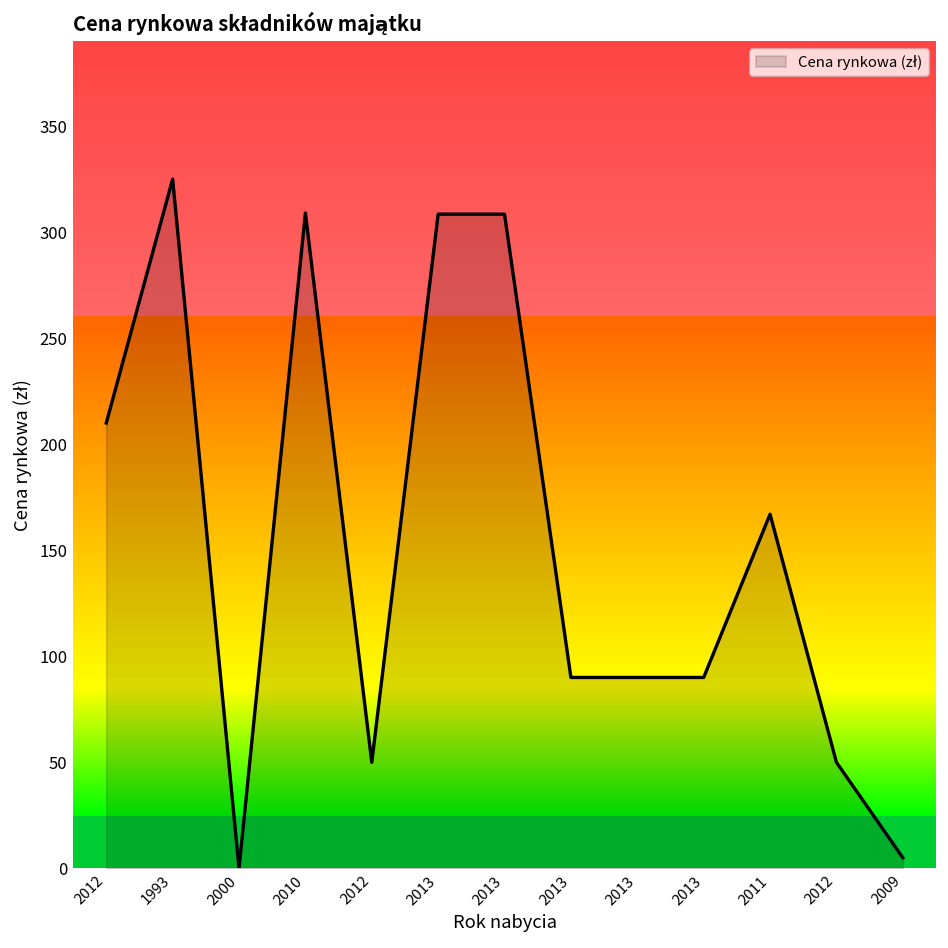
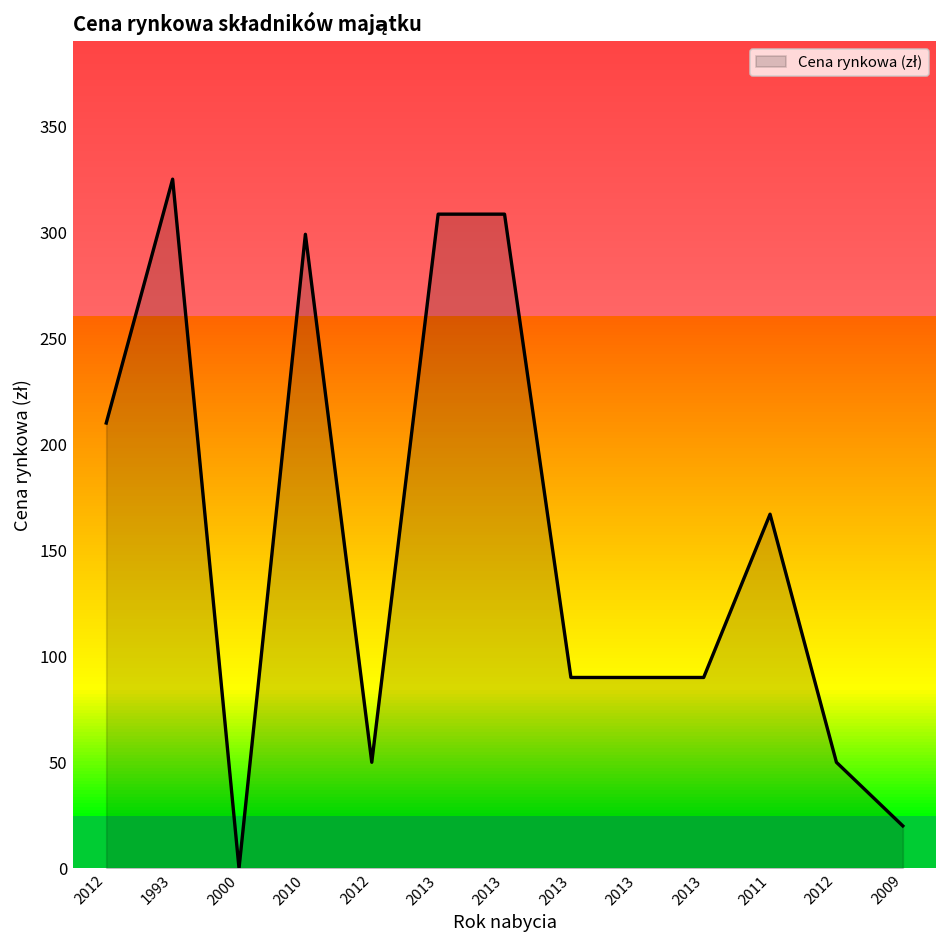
2010: 309 -> 299
2009: 5 -> 20
